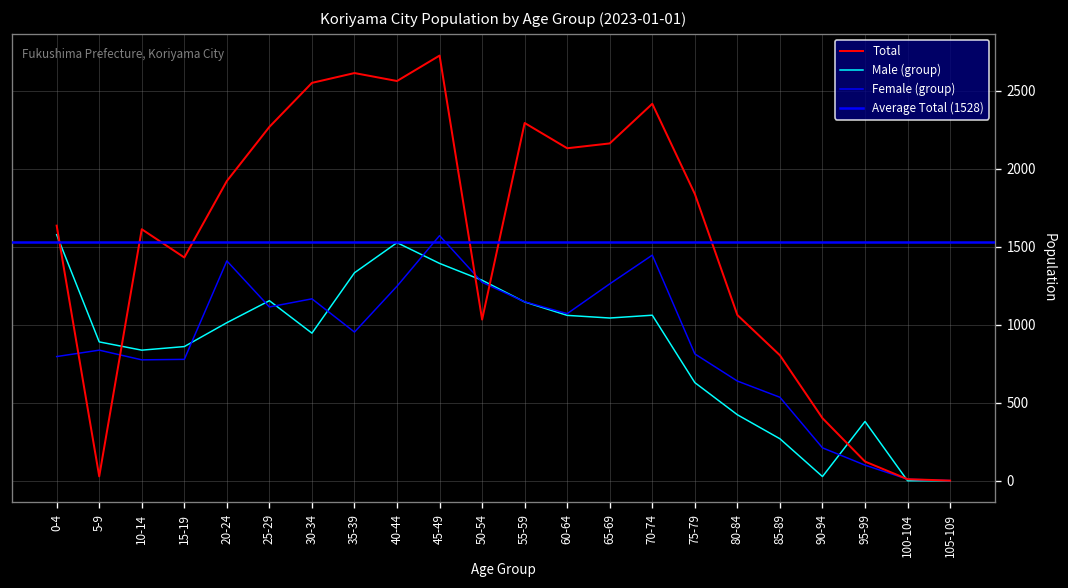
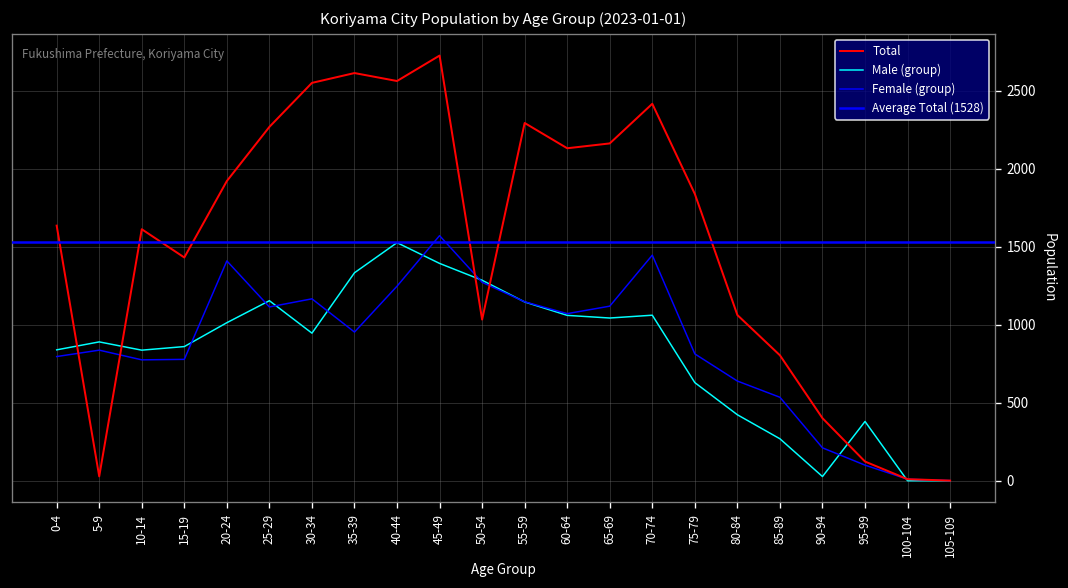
Male (group), 0-4: 1580 -> 840
Female (group), 65-69: 1260 -> 1120
